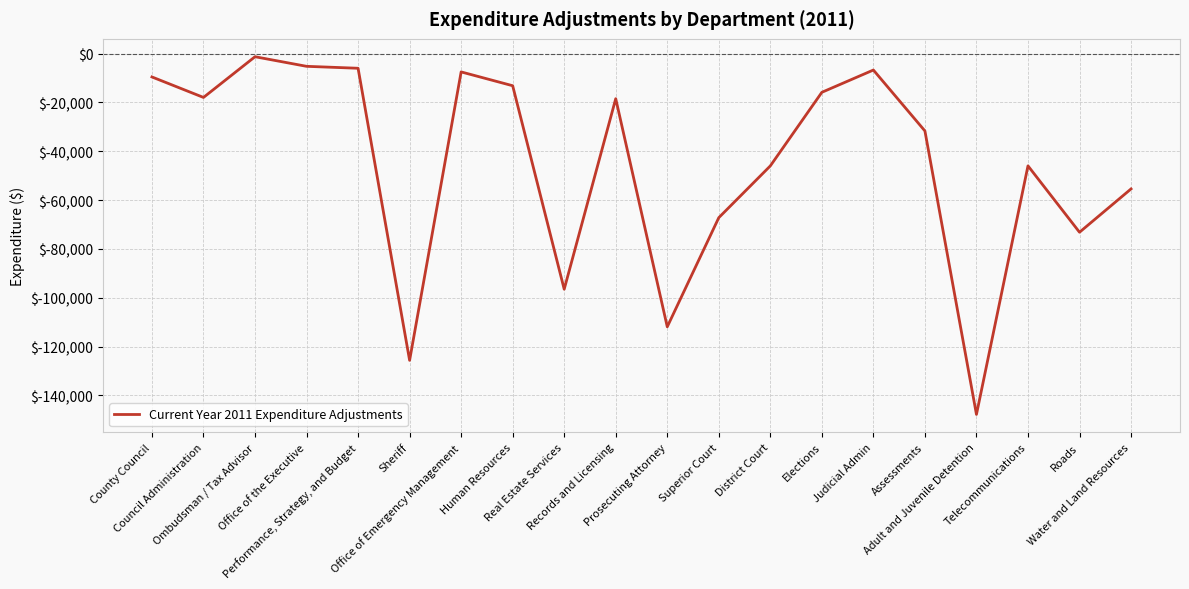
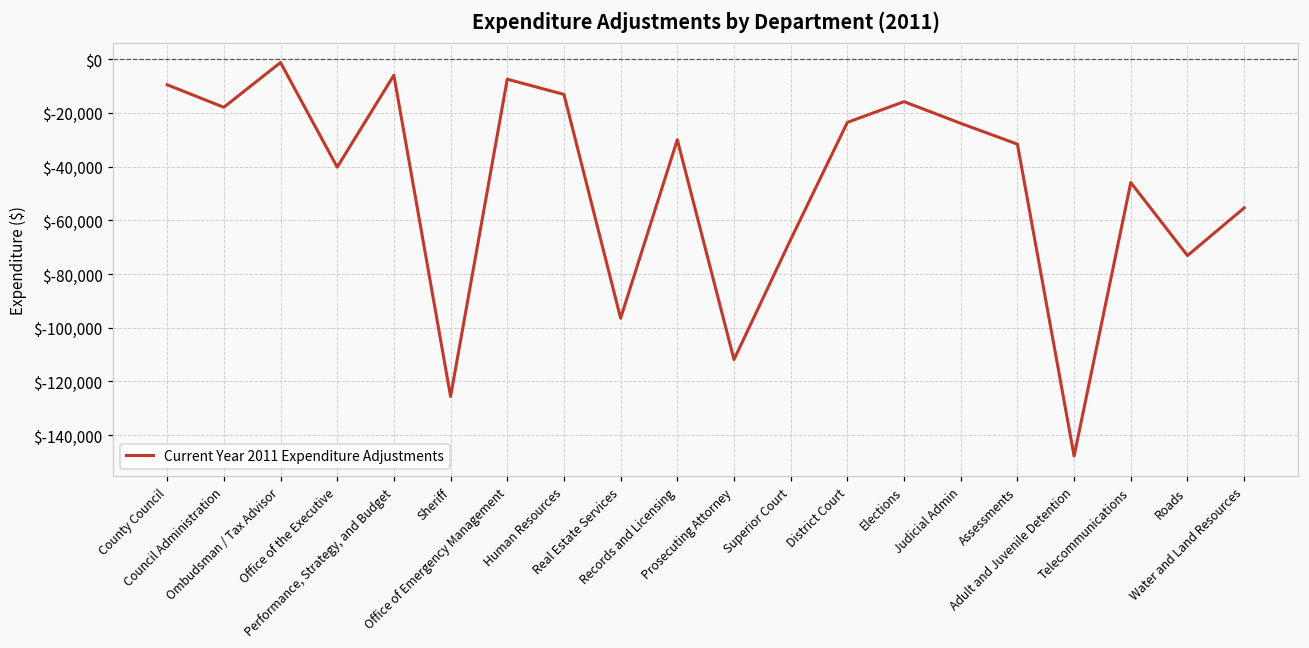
Office of the Executive: $-5,000 -> $-40,000
Records and Licensing: $-18,000 -> $-30,000
District Court: $-46,000 -> $-24,000
Judicial Admin: $-7,000 -> $-24,000
